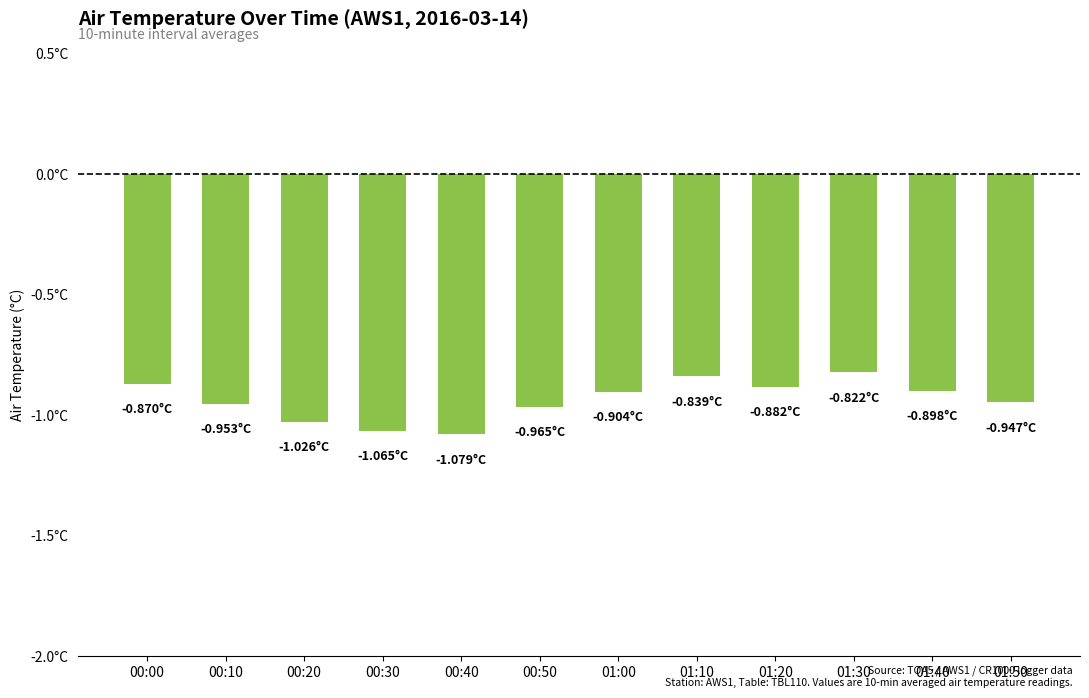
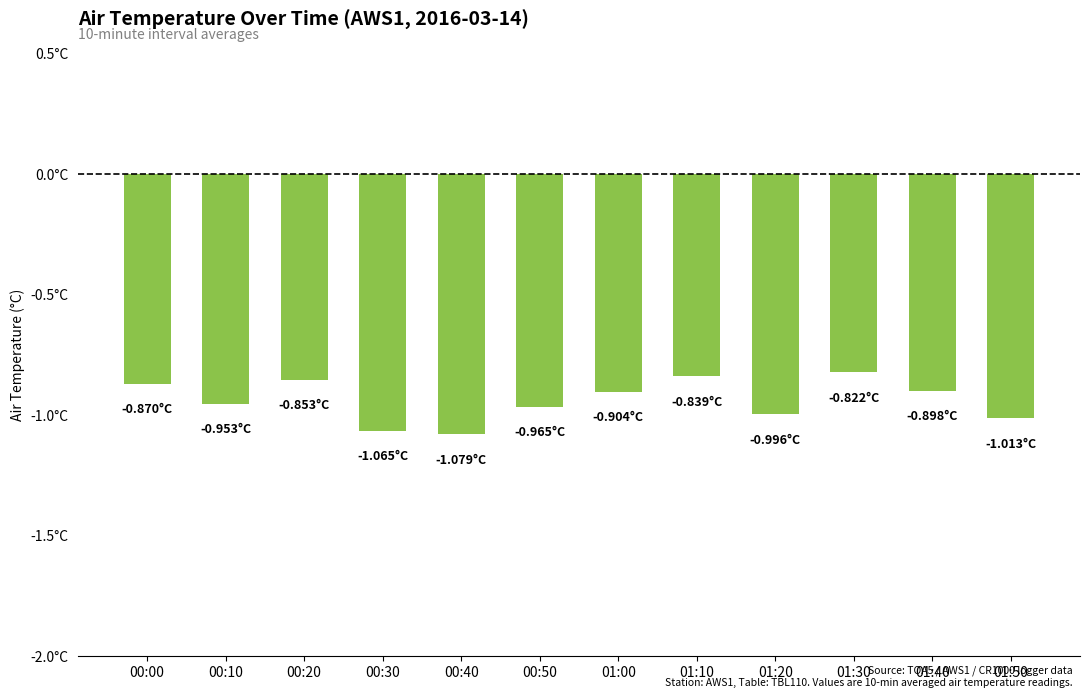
00:20: -1.026°C -> -0.853°C
01:20: -0.882°C -> -0.996°C
01:50: -0.947°C -> -1.013°C
